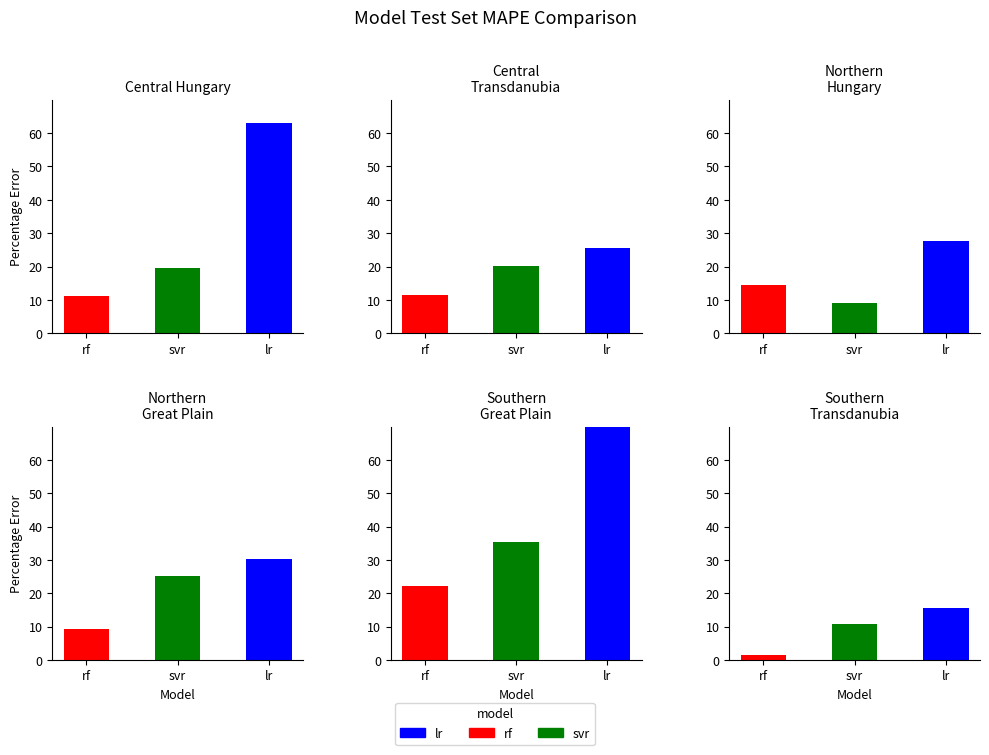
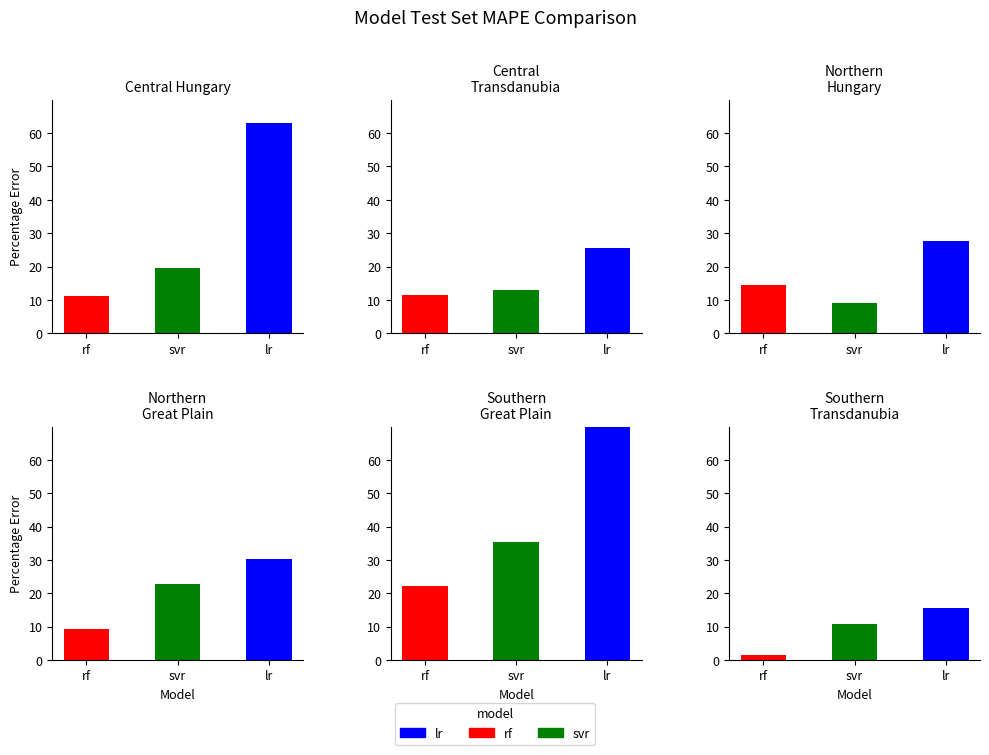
Central Transdanubia, svr: 20 -> 13
Northern Great Plain, svr: 25 -> 23
